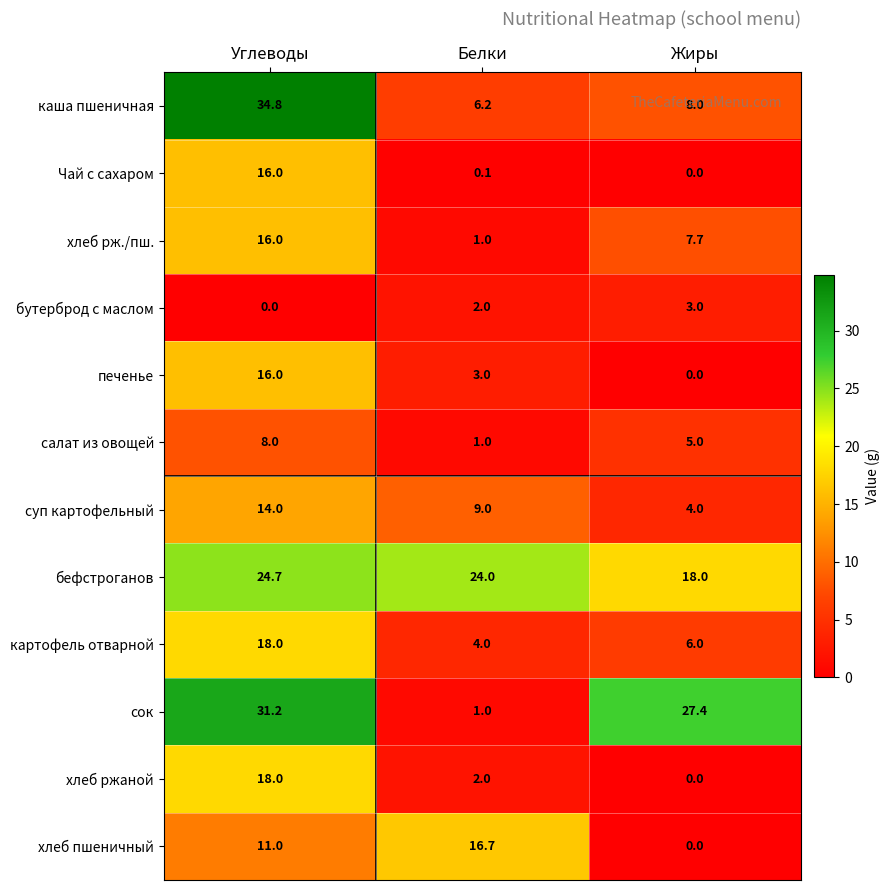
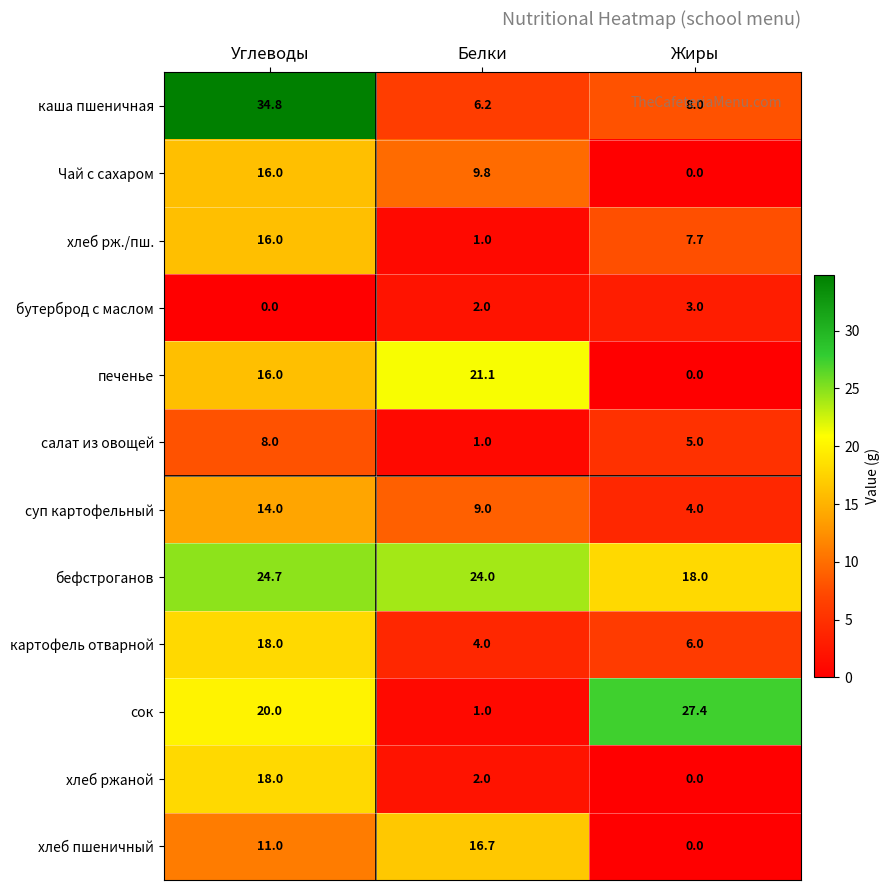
Чай с сахаром, Белки: 0.1 -> 9.8
печенье, Белки: 3.0 -> 21.1
сок, Углеводы: 31.2 -> 20.0
